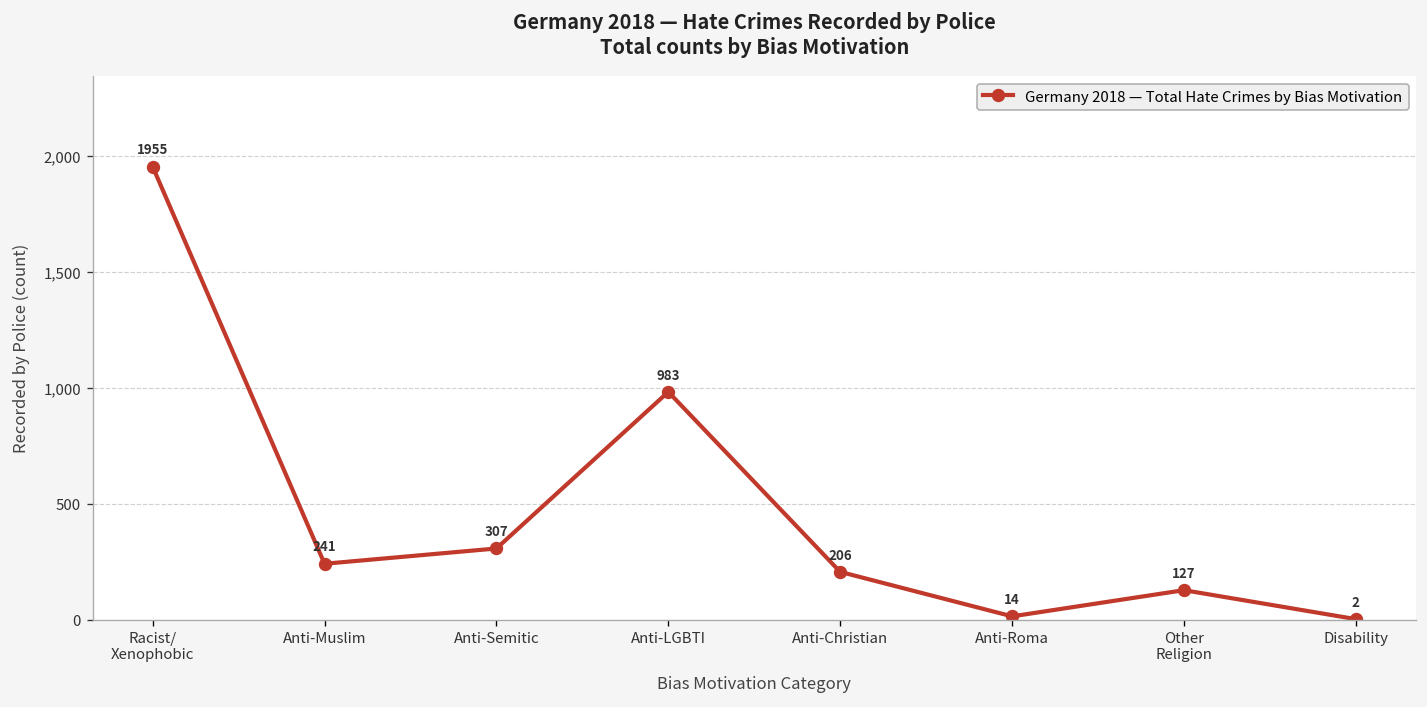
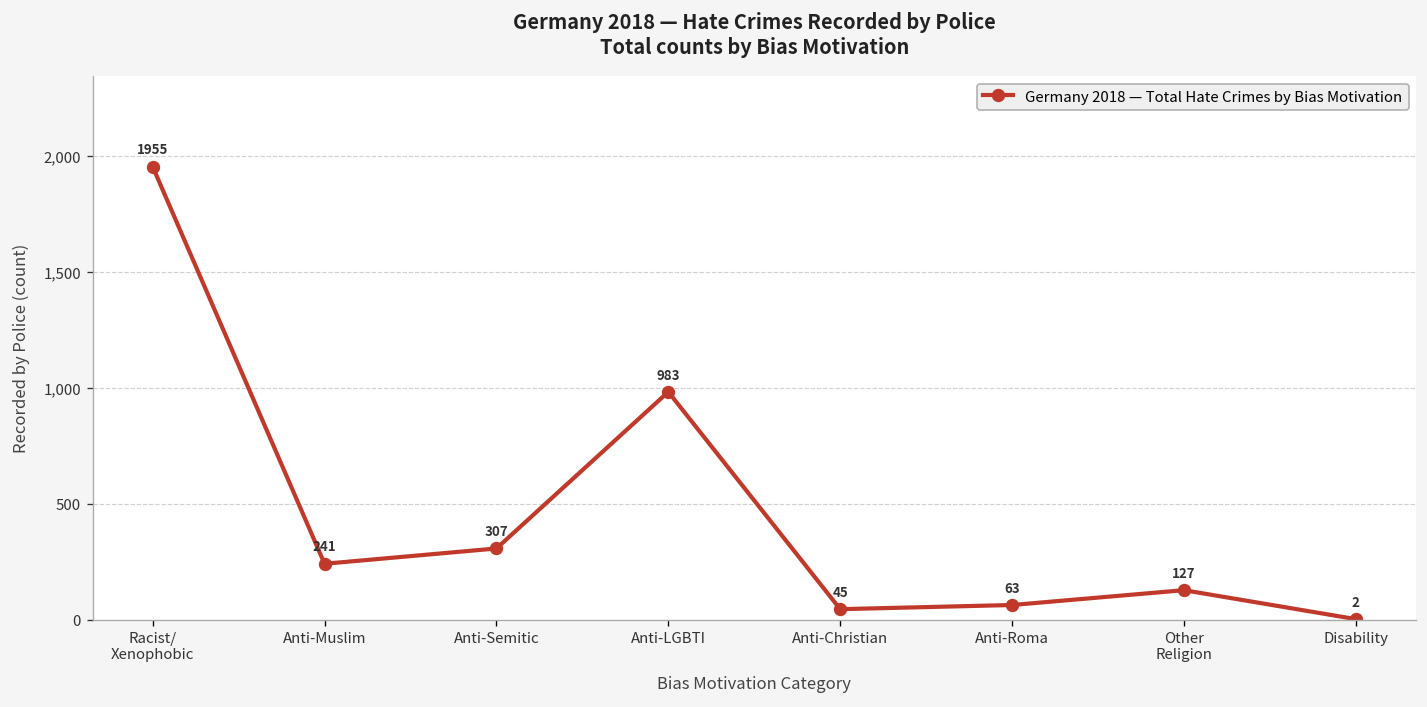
Anti-Christian: 206 -> 45
Anti-Roma: 14 -> 63
